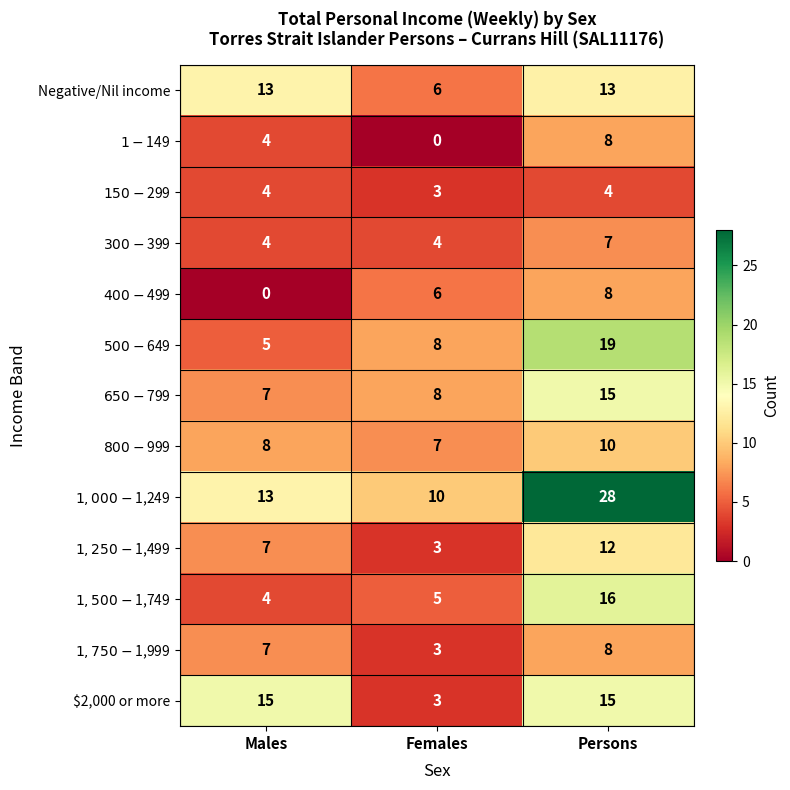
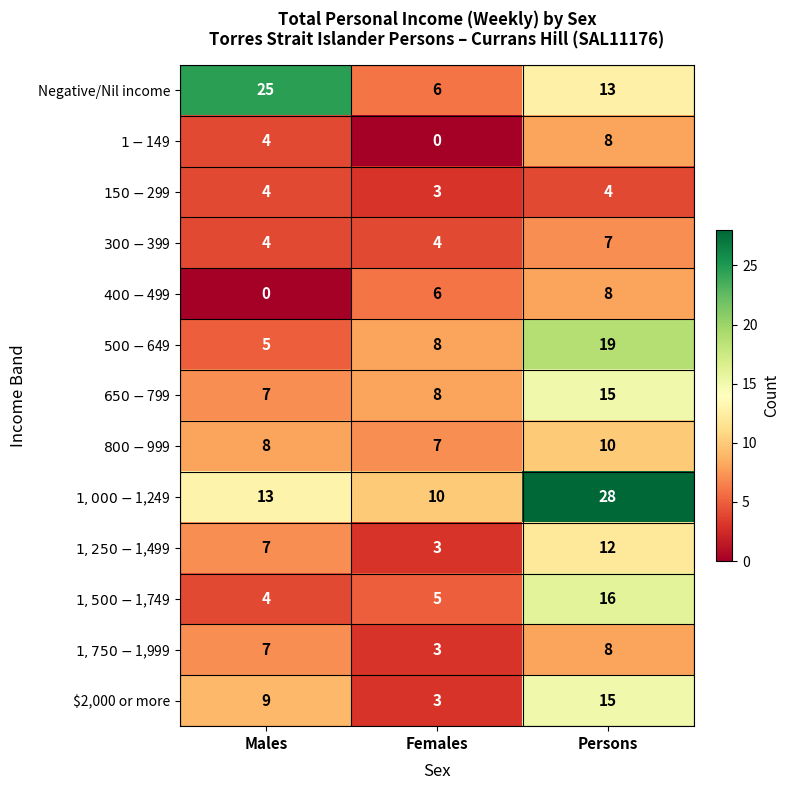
Negative/Nil income, Males: 13 -> 25
$2,000 or more, Males: 15 -> 9
